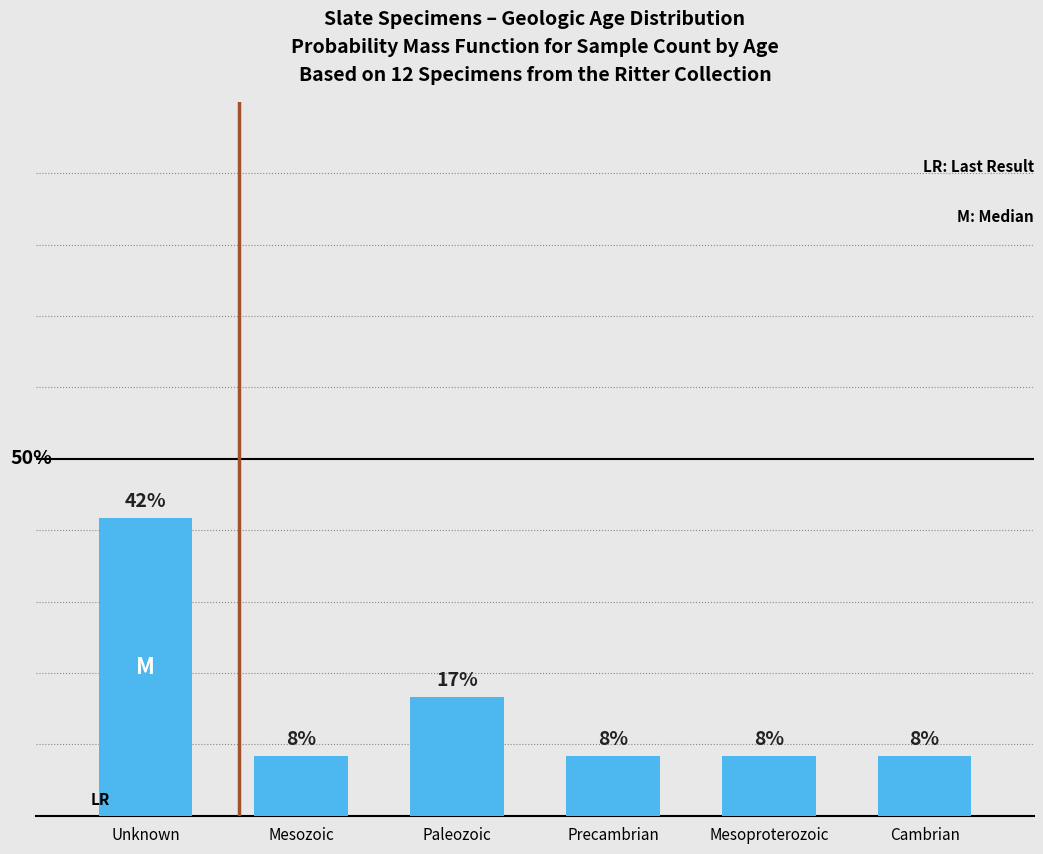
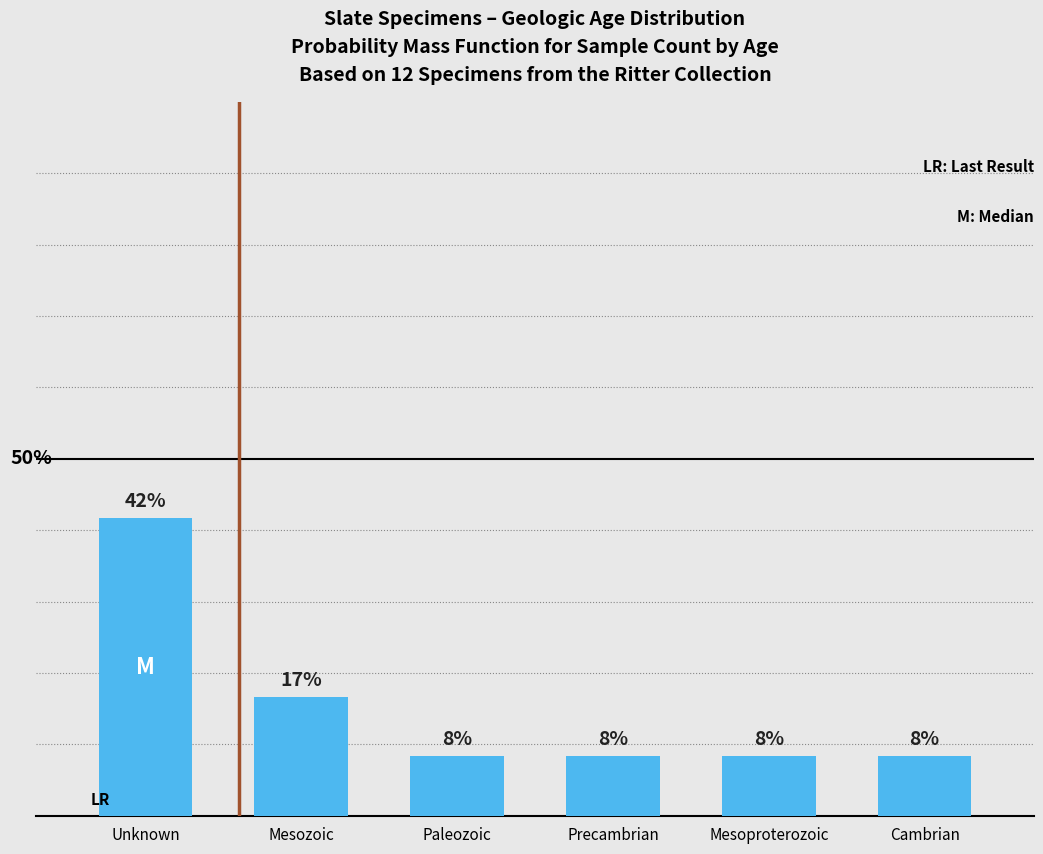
Mesozoic: 8% -> 17%
Paleozoic: 17% -> 8%
